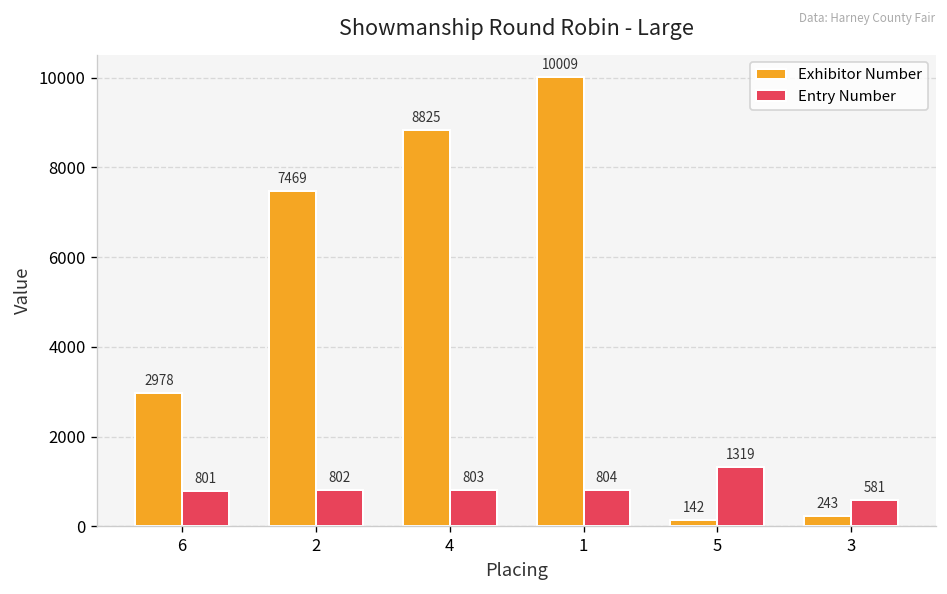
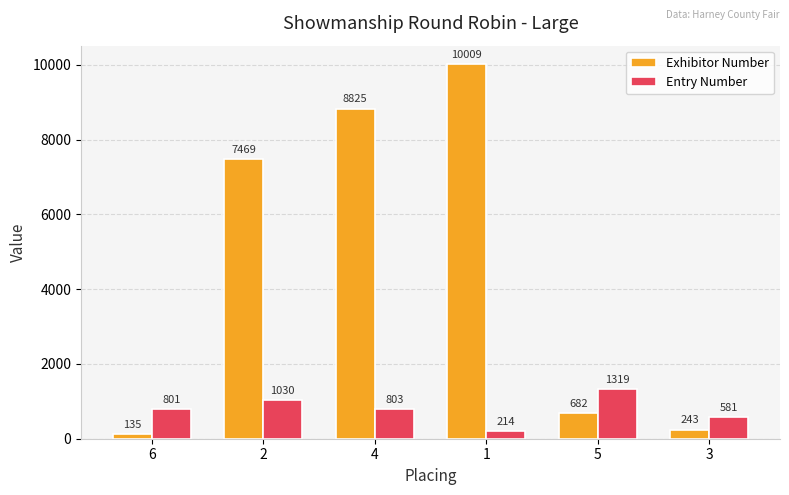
Exhibitor Number, 6: 2978 -> 135
Entry Number, 2: 802 -> 1030
Entry Number, 1: 804 -> 214
Exhibitor Number, 5: 142 -> 682
